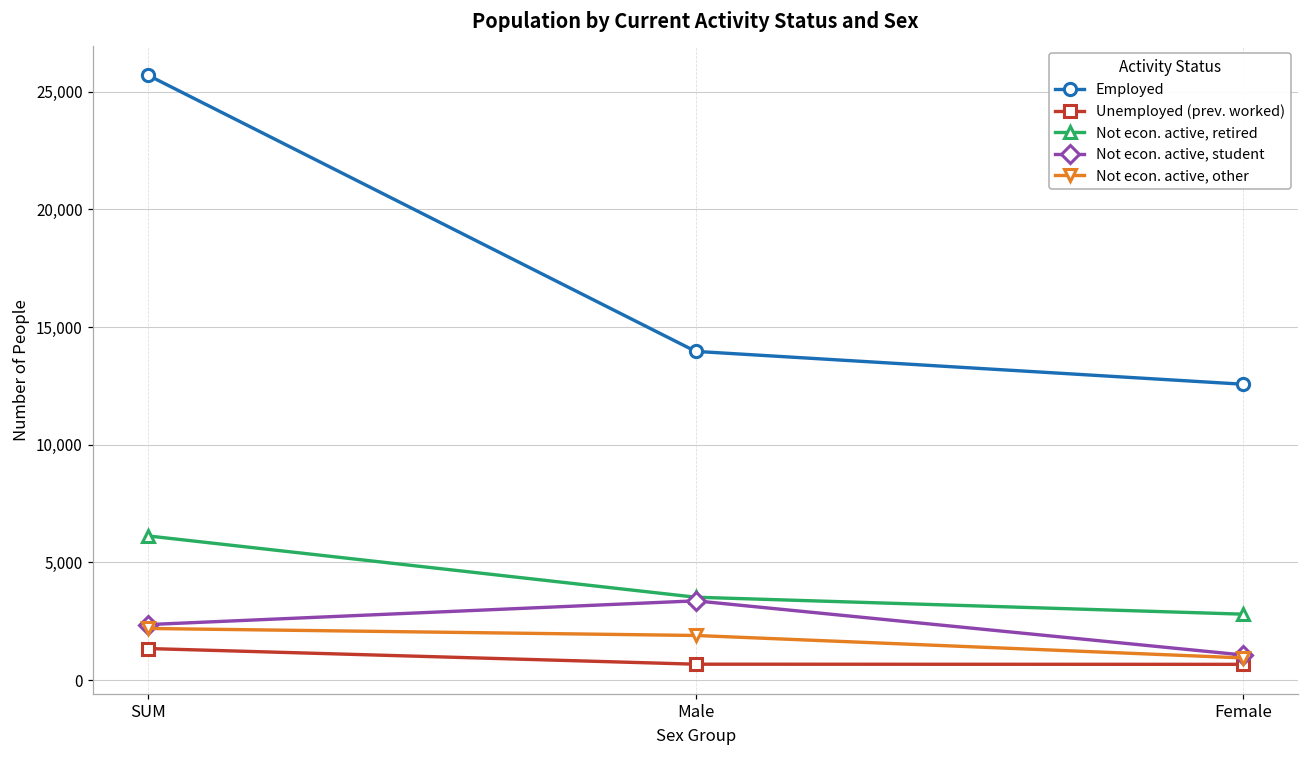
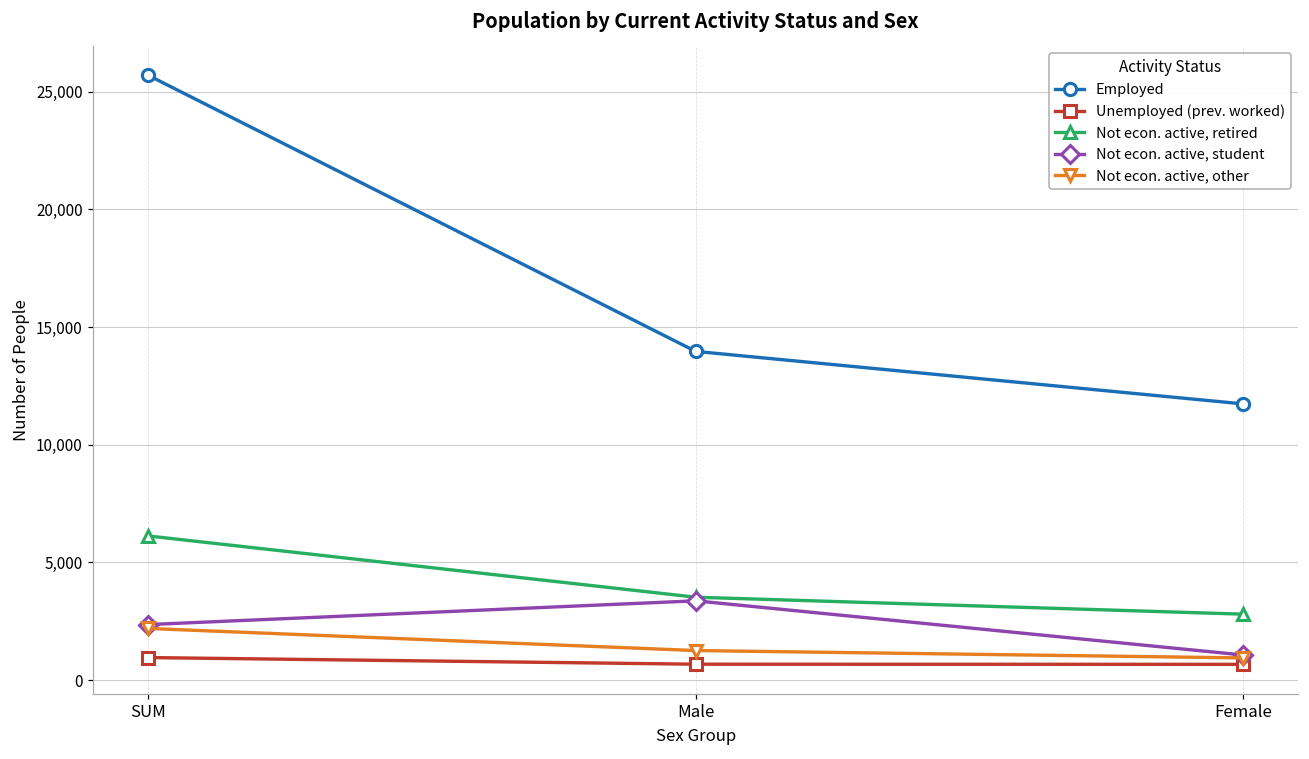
Unemployed (prev. worked), SUM: 1,300 -> 1,000
Not econ. active, other, Male: 1,900 -> 1,300
Employed, Female: 12,600 -> 11,700
